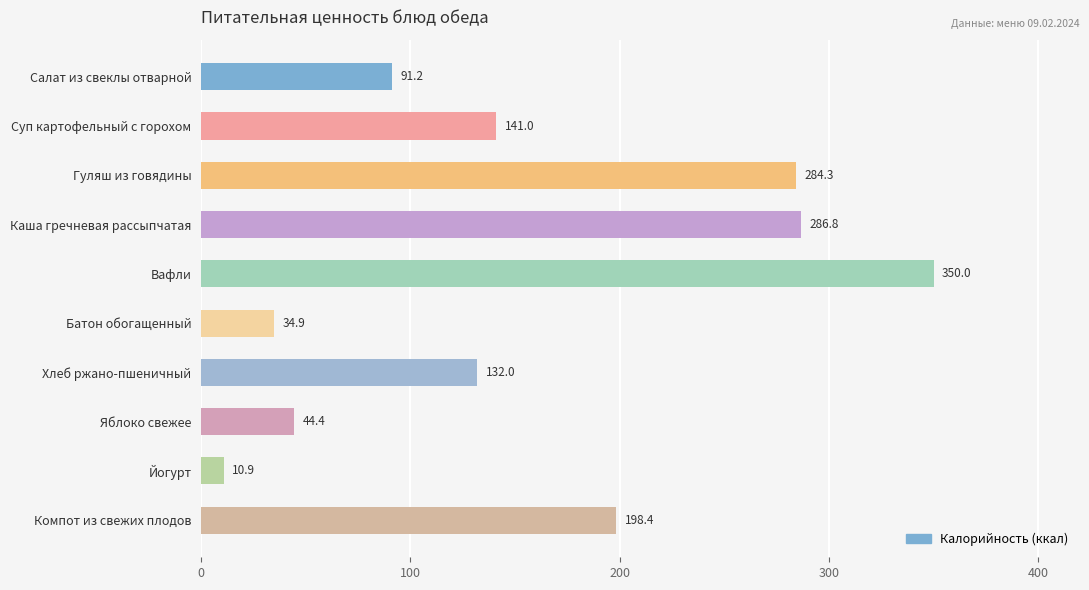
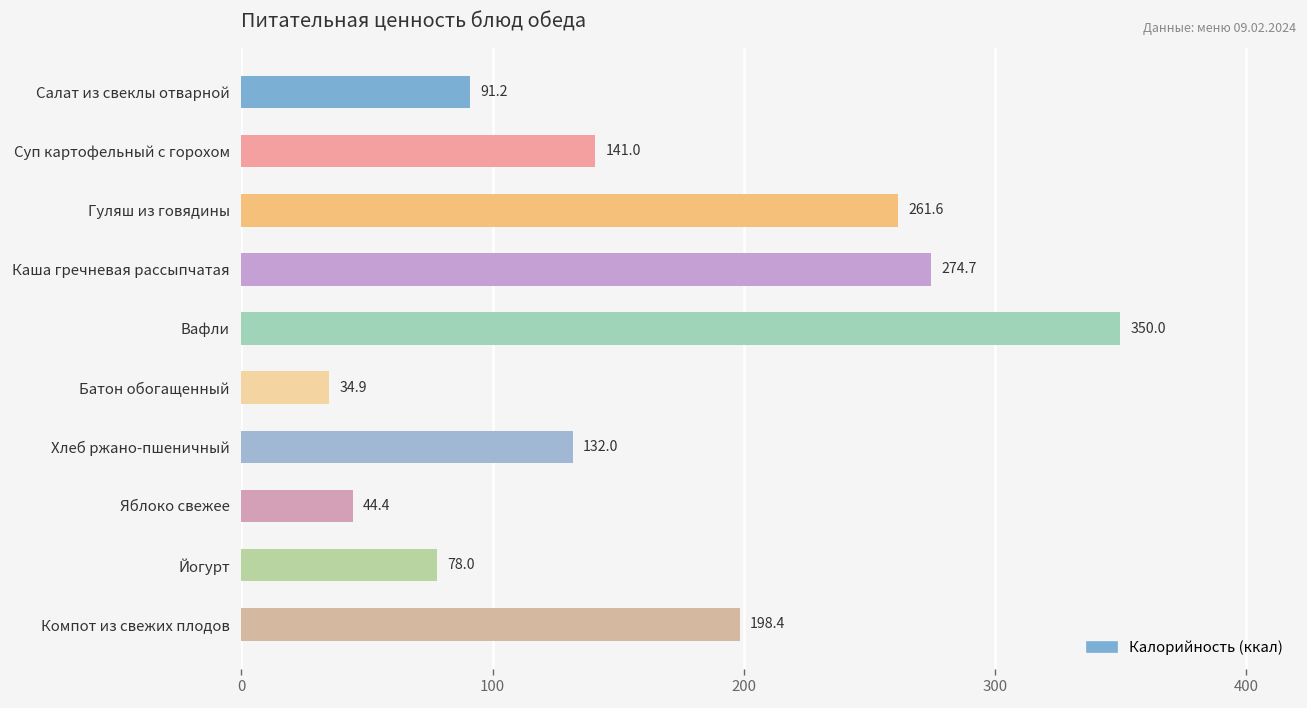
Гуляш из говядины: 284.3 -> 261.6
Каша гречневая рассыпчатая: 286.8 -> 274.7
Йогурт: 10.9 -> 78.0
